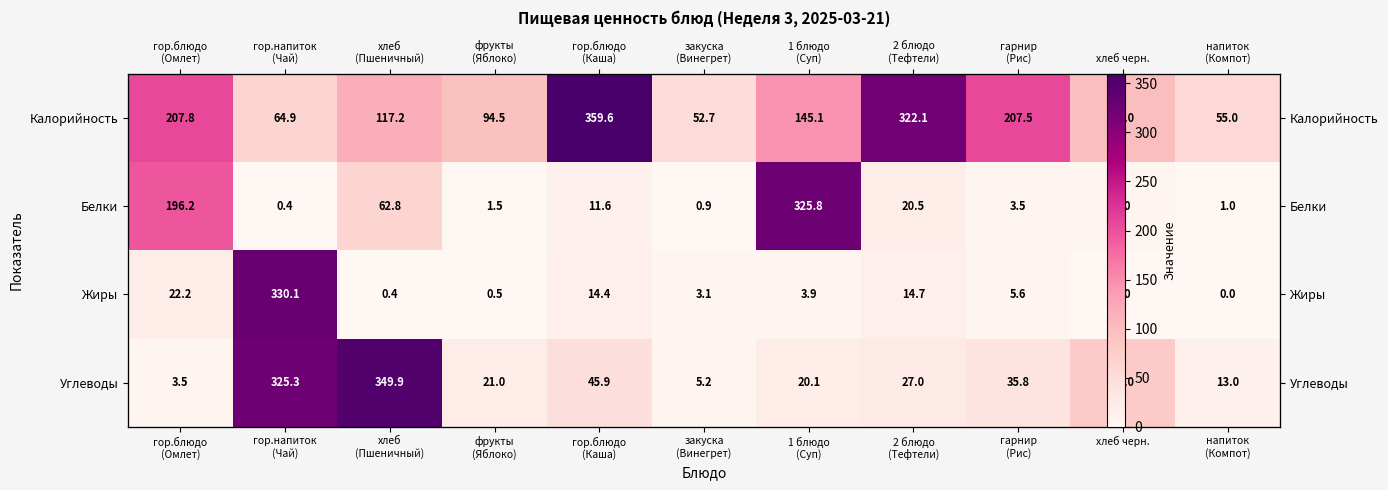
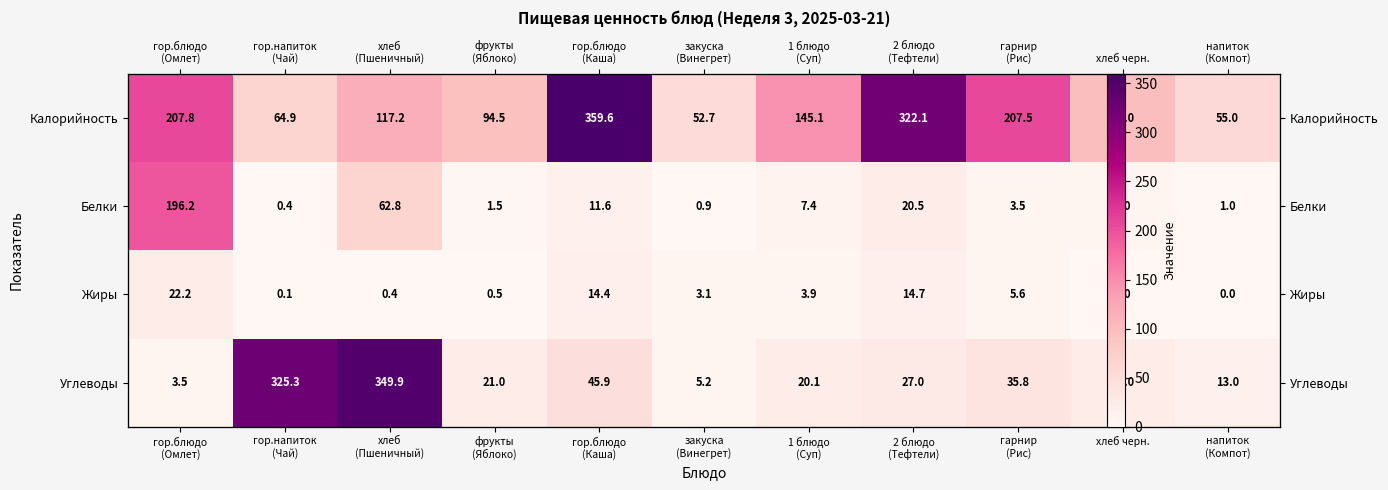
Белки, 1 блюдо (Суп): 325.8 -> 7.4
Жиры, гор.напиток (Чай): 330.1 -> 0.1
Углеводы, хлеб черн.: 80.0 -> 20.0
